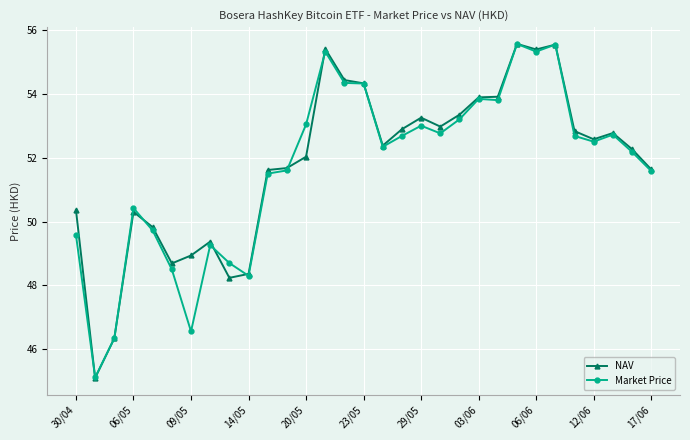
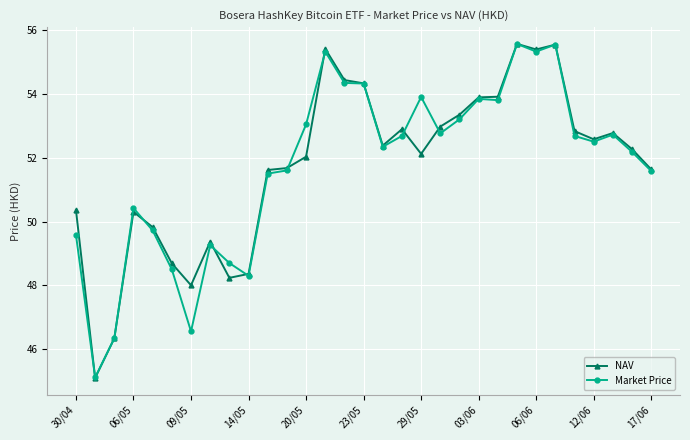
NAV, 09/05: 48.9 -> 48.0
NAV, 29/05: 53.3 -> 52.1
Market Price, 29/05: 53.0 -> 53.9
